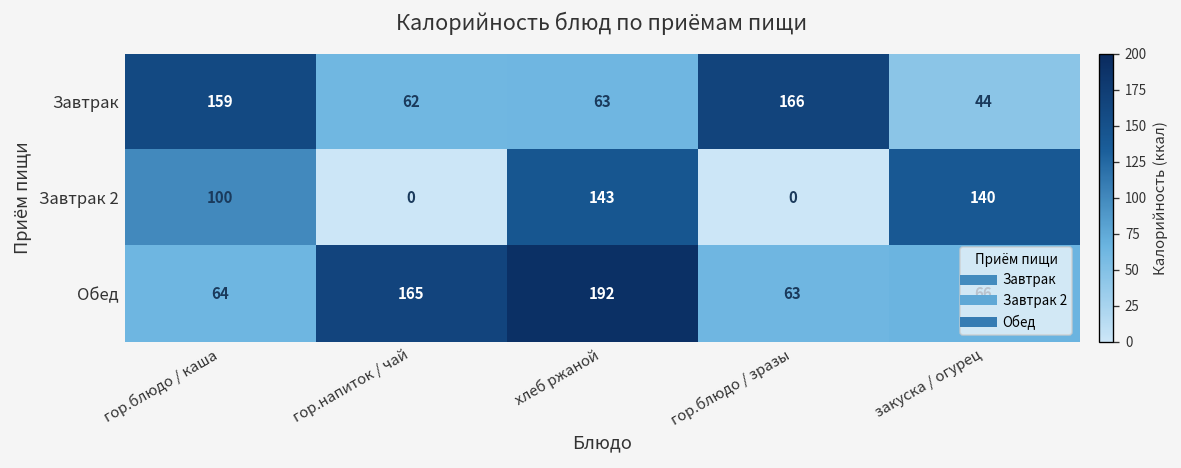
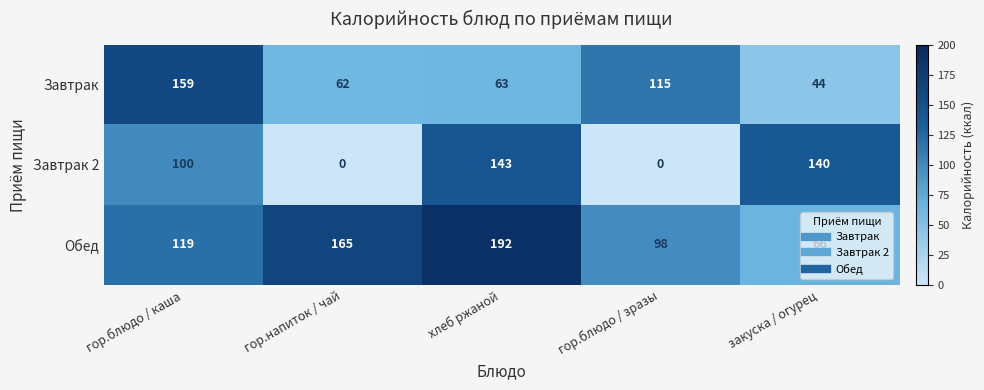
Завтрак, гор.блюдо / зразы: 166 -> 115
Обед, гор.блюдо / каша: 64 -> 119
Обед, гор.блюдо / зразы: 63 -> 98
